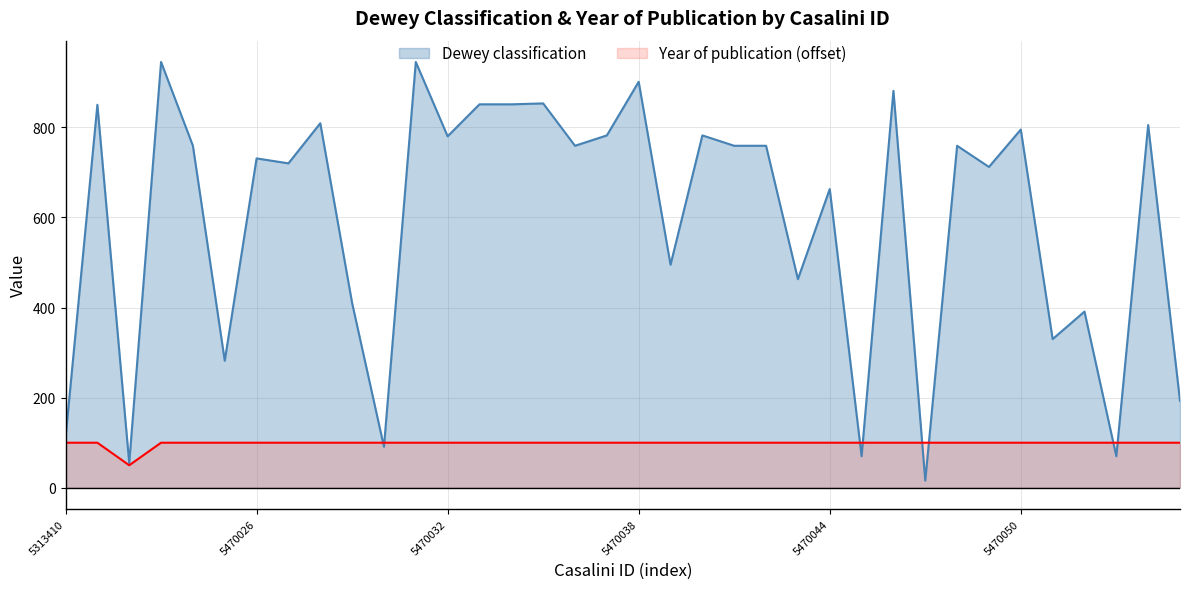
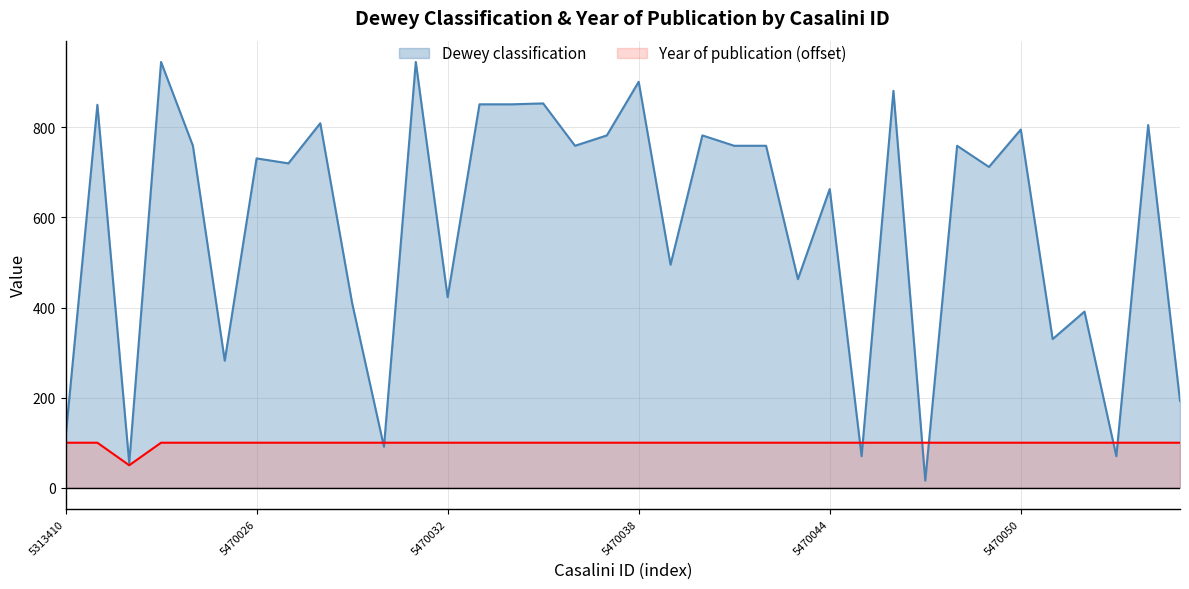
Dewey classification, 5470032: 780 -> 420
